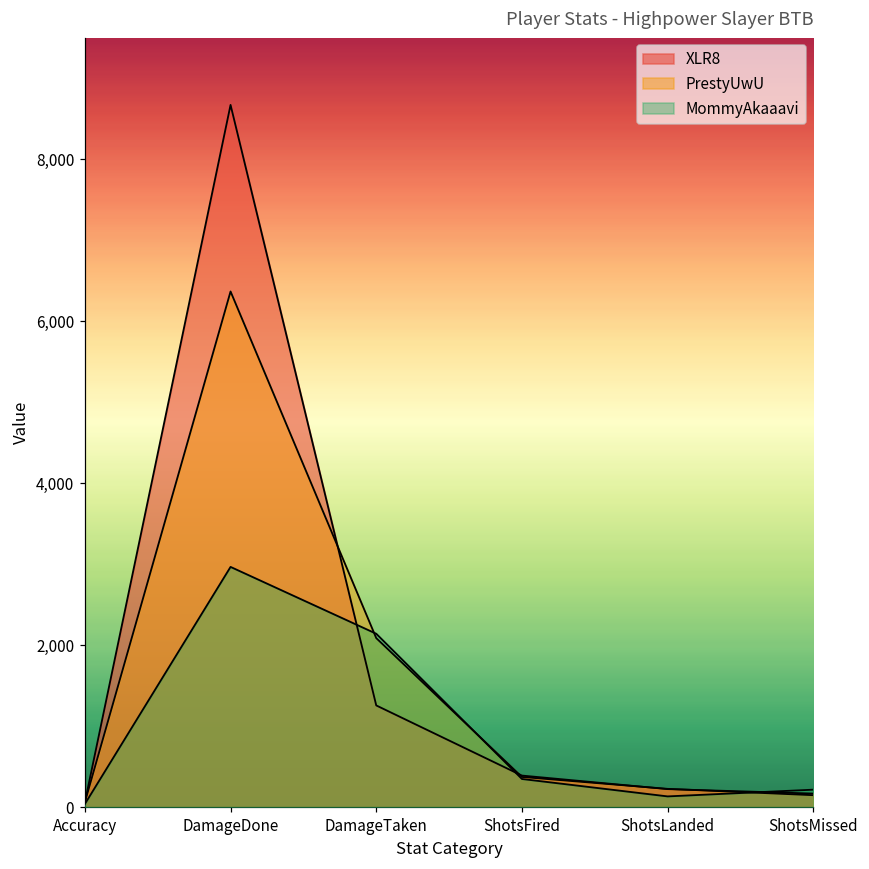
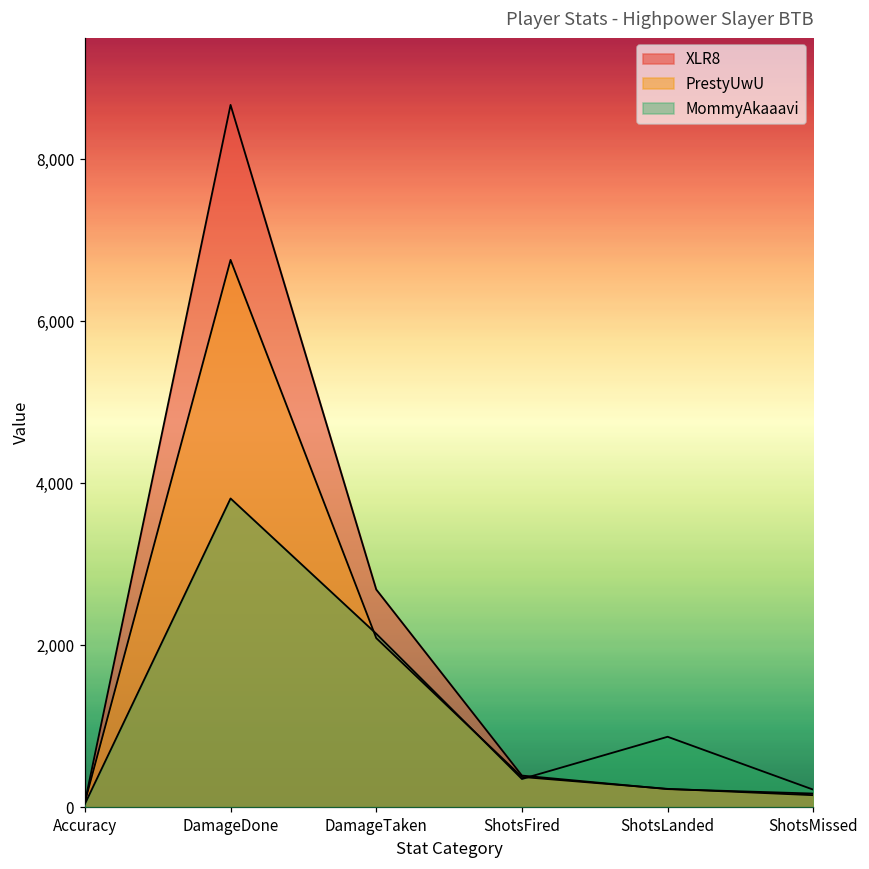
PrestyUwU, DamageDone: 6,400 -> 6,800
MommyAkaaavi, DamageDone: 3,000 -> 3,800
XLR8, DamageTaken: 1,300 -> 2,700
MommyAkaaavi, ShotsLanded: 100 -> 900
